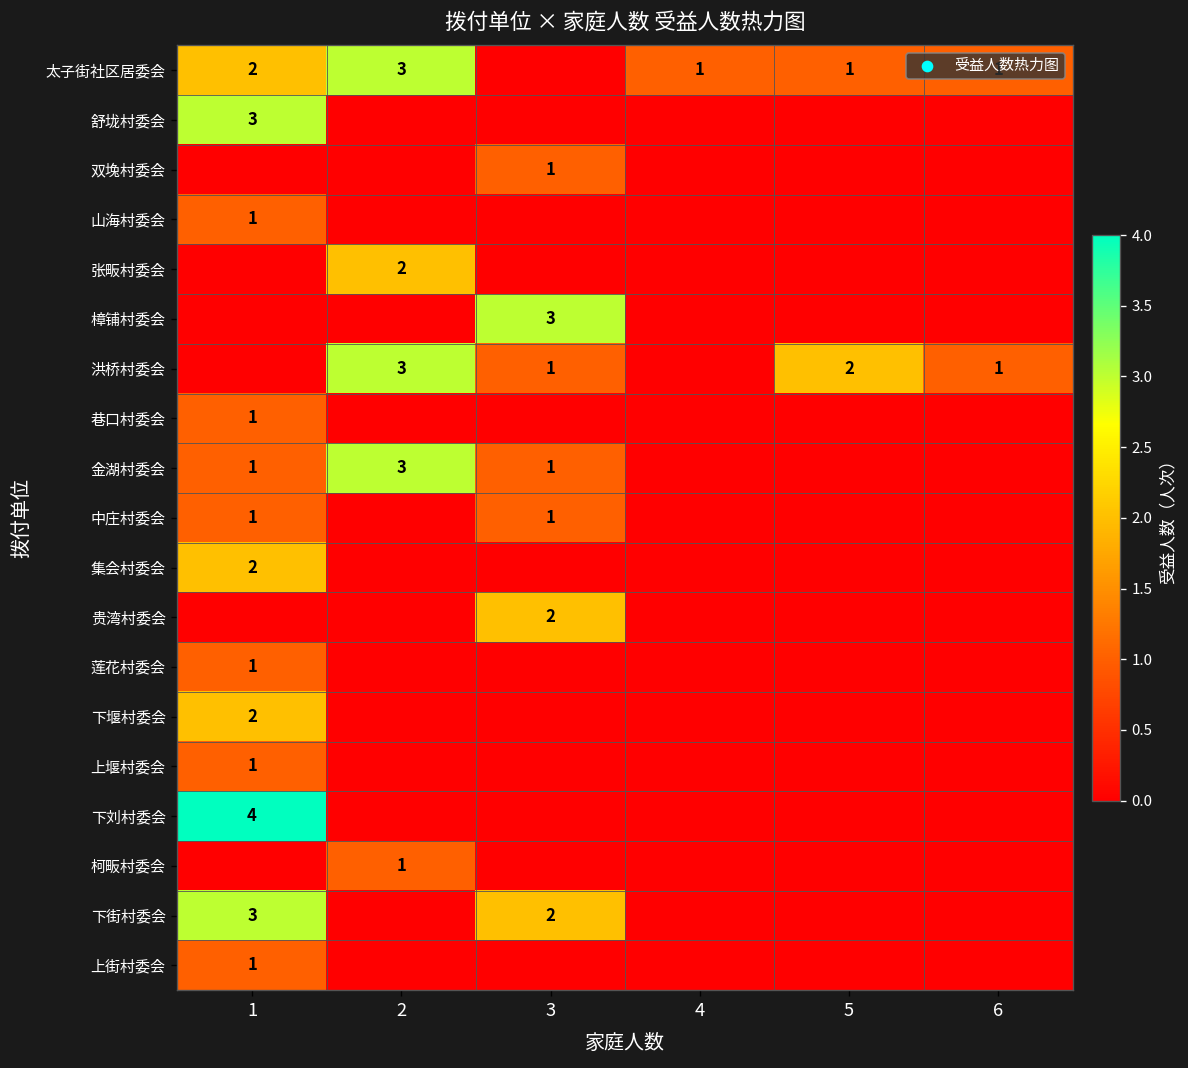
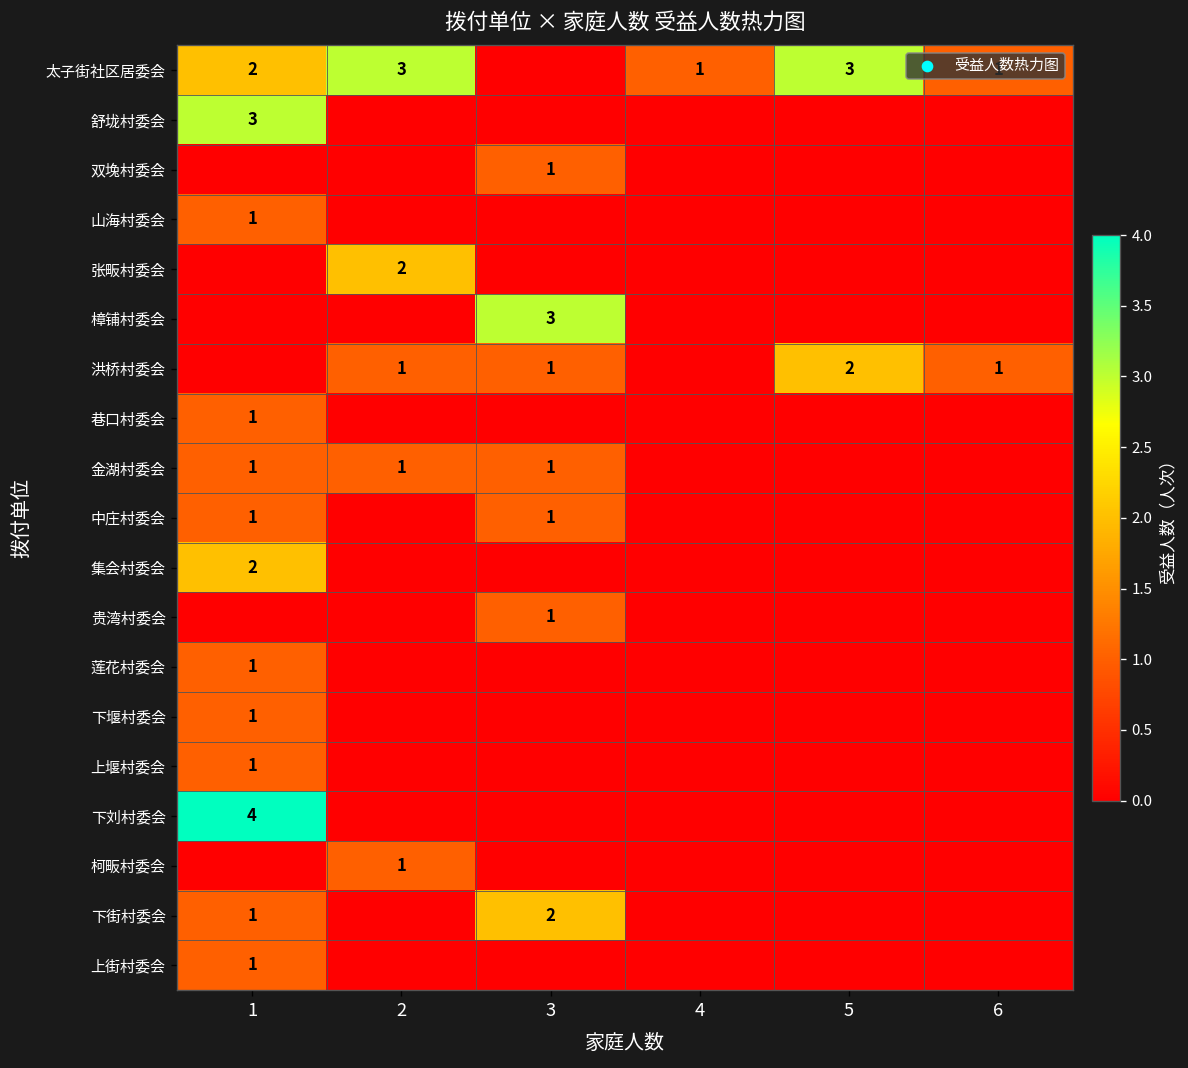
太子街社区居委会, 5: 1 -> 3
洪桥村委会, 2: 3 -> 1
金湖村委会, 2: 3 -> 1
贵湾村委会, 3: 2 -> 1
下堰村委会, 1: 2 -> 1
下街村委会, 1: 3 -> 1
